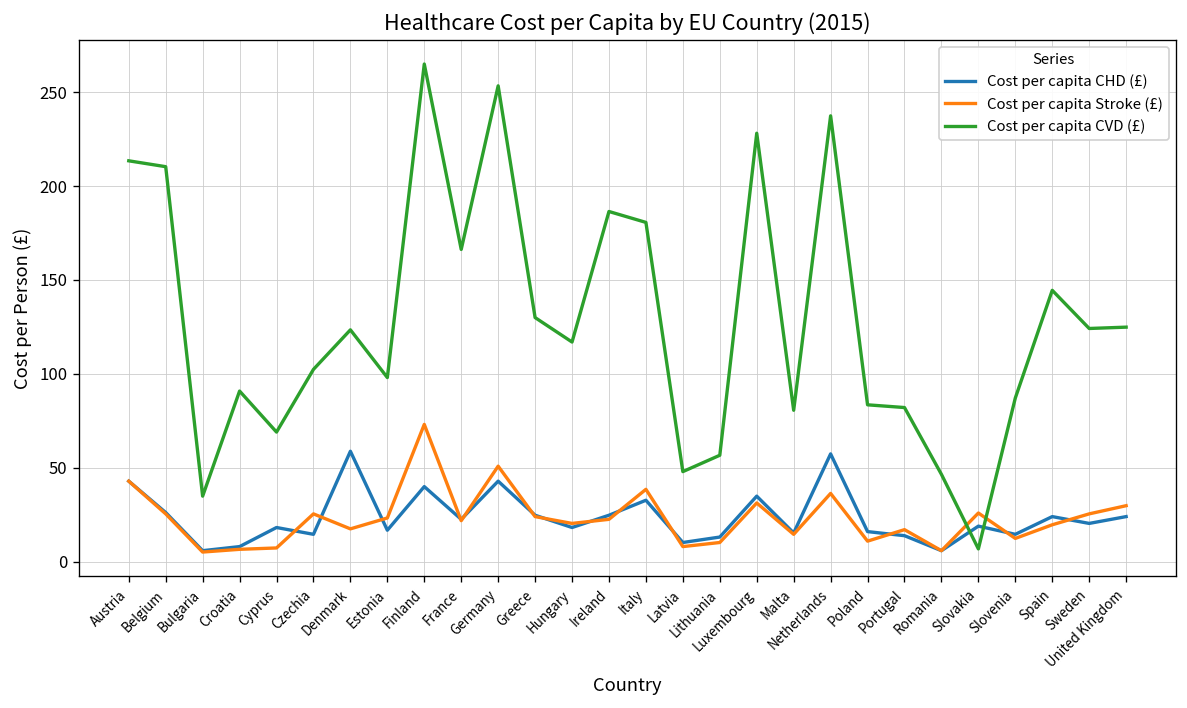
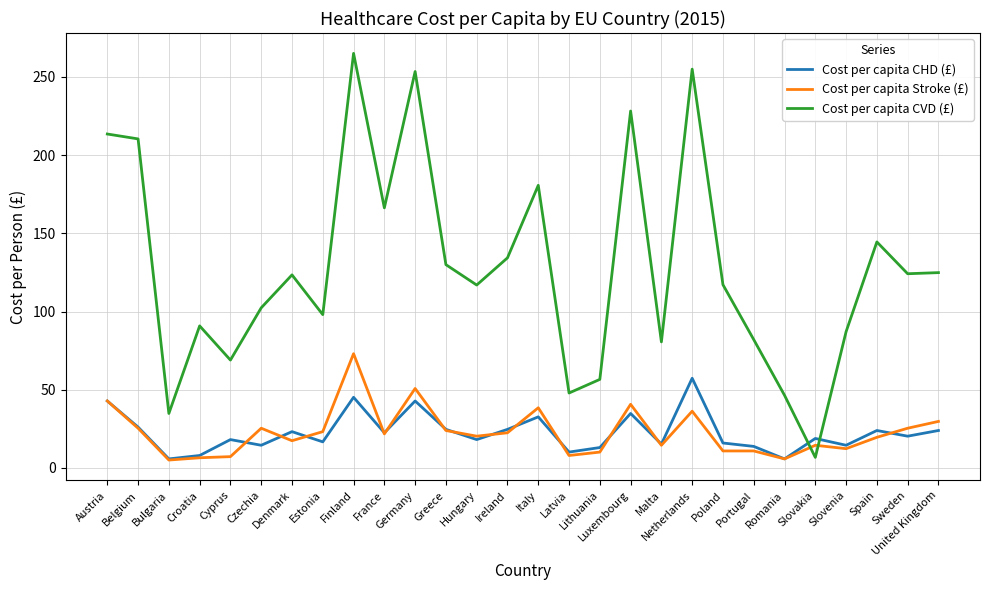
Cost per capita CHD (£), Denmark: 59 -> 23
Cost per capita CHD (£), Finland: 40 -> 45
Cost per capita CVD (£), Ireland: 186 -> 134
Cost per capita Stroke (£), Luxembourg: 31 -> 41
Cost per capita CVD (£), Netherlands: 237 -> 255
Cost per capita CVD (£), Poland: 84 -> 117
Cost per capita Stroke (£), Portugal: 17 -> 11
Cost per capita Stroke (£), Slovakia: 26 -> 15
